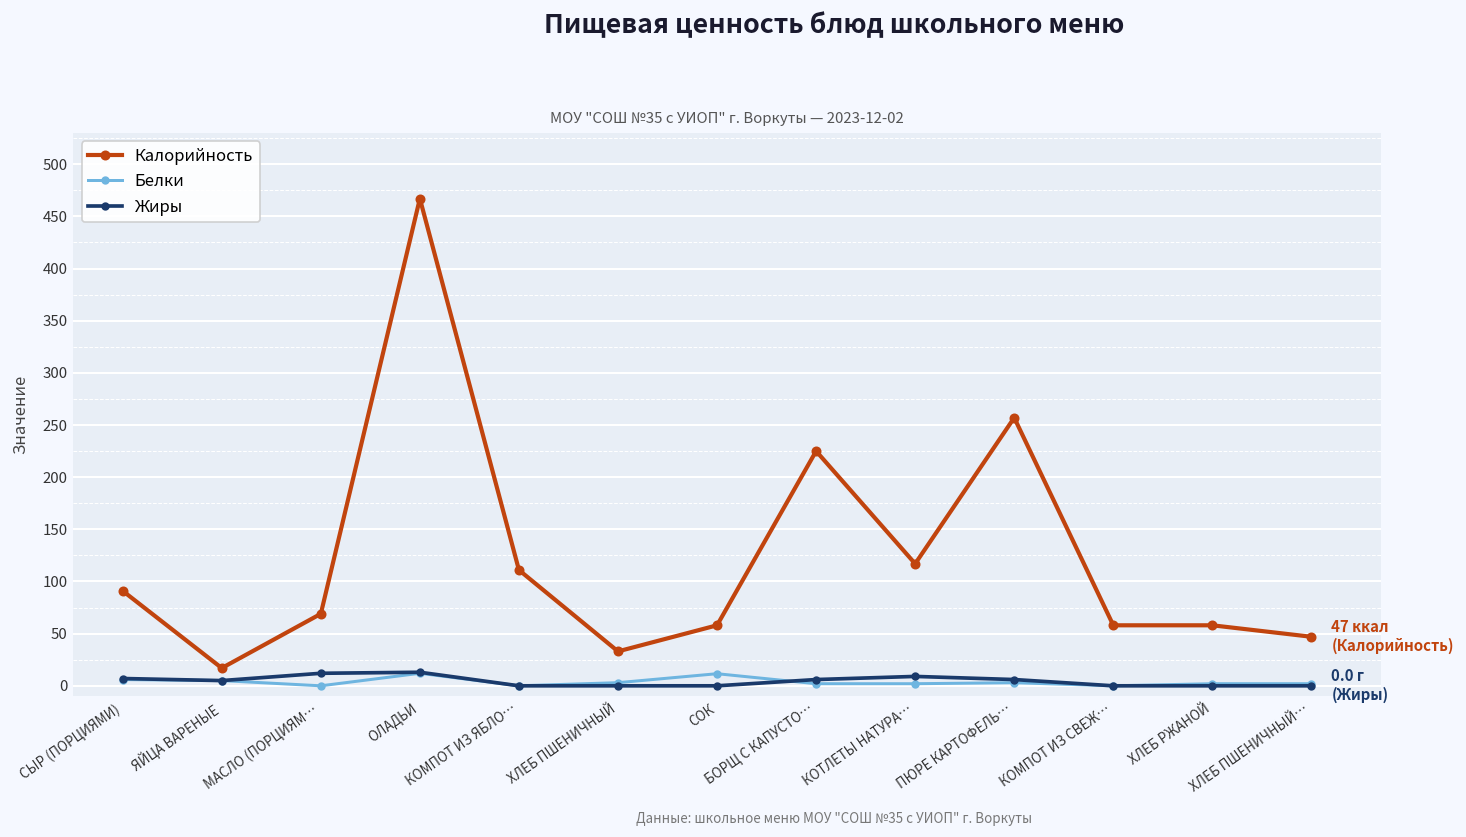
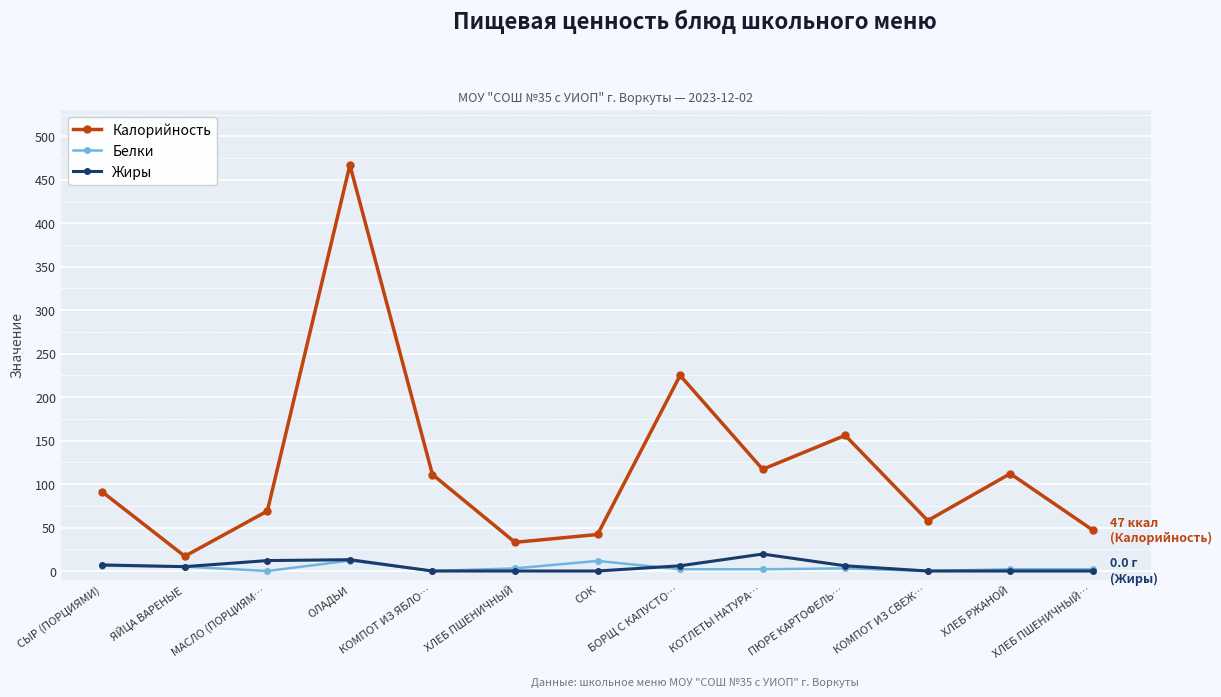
Калорийность, СОК: 60 -> 40
Жиры, КОТЛЕТЫ НАТУРА…: 10 -> 20
Калорийность, ПЮРЕ КАРТОФЕЛЬ…: 260 -> 160
Калорийность, ХЛЕБ РЖАНОЙ: 60 -> 110
